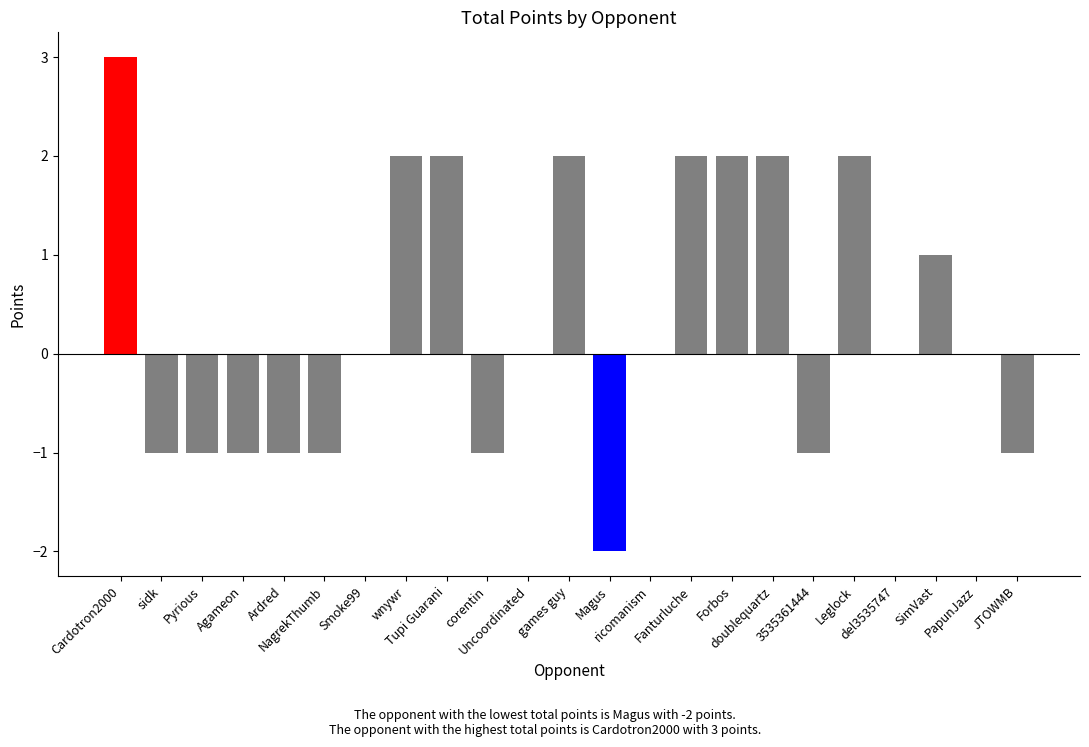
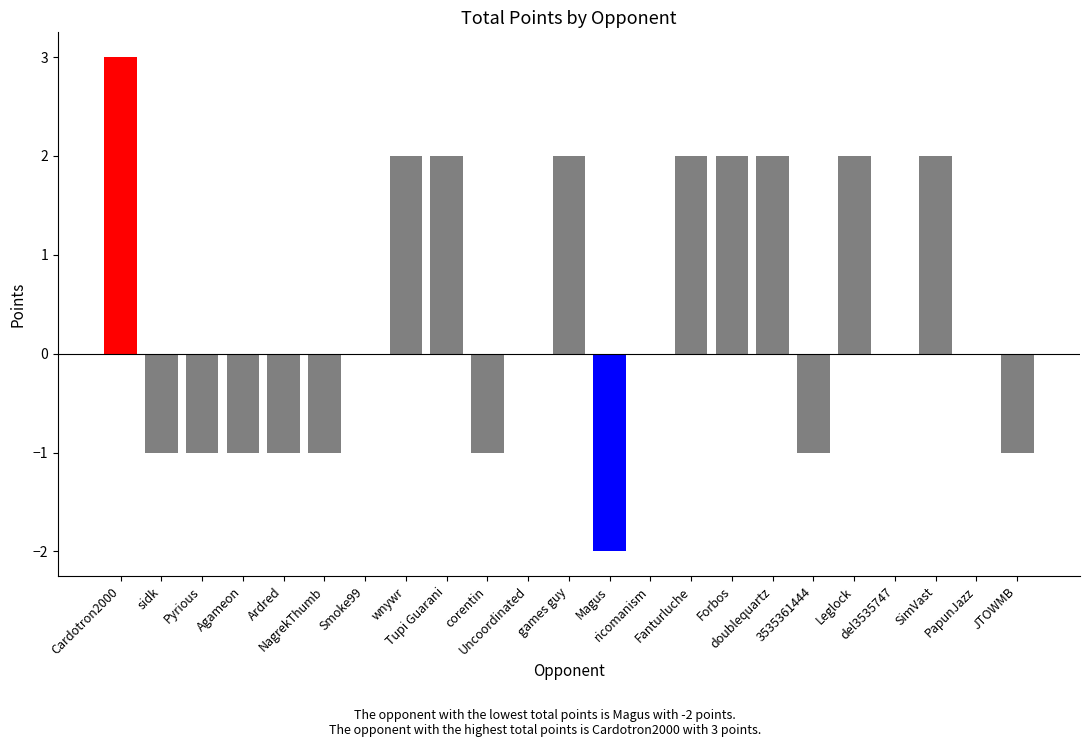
SimVast: 1 -> 2
